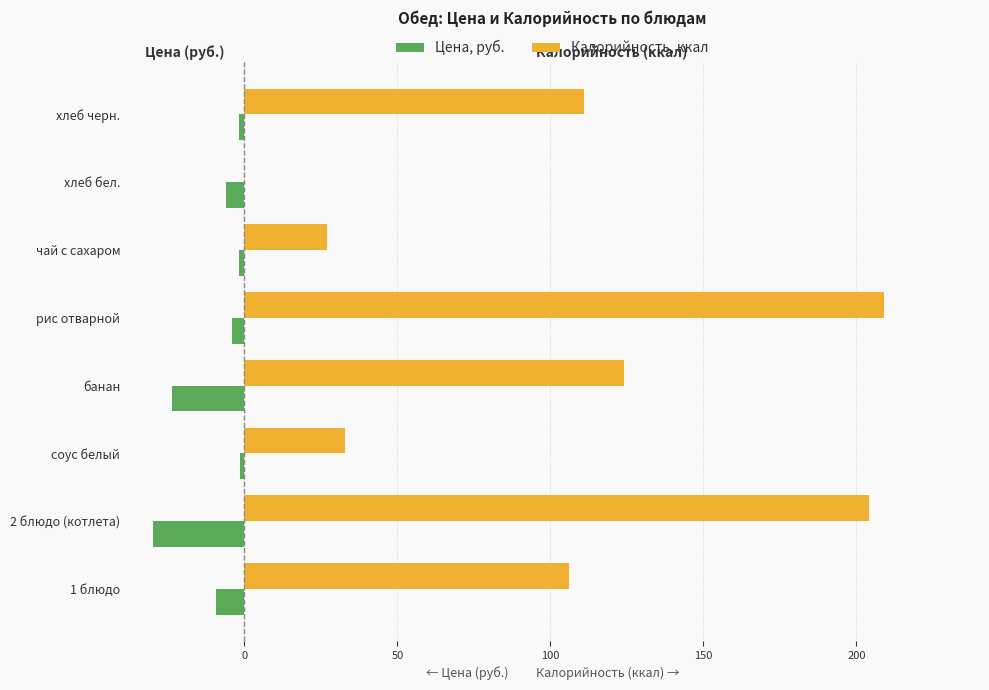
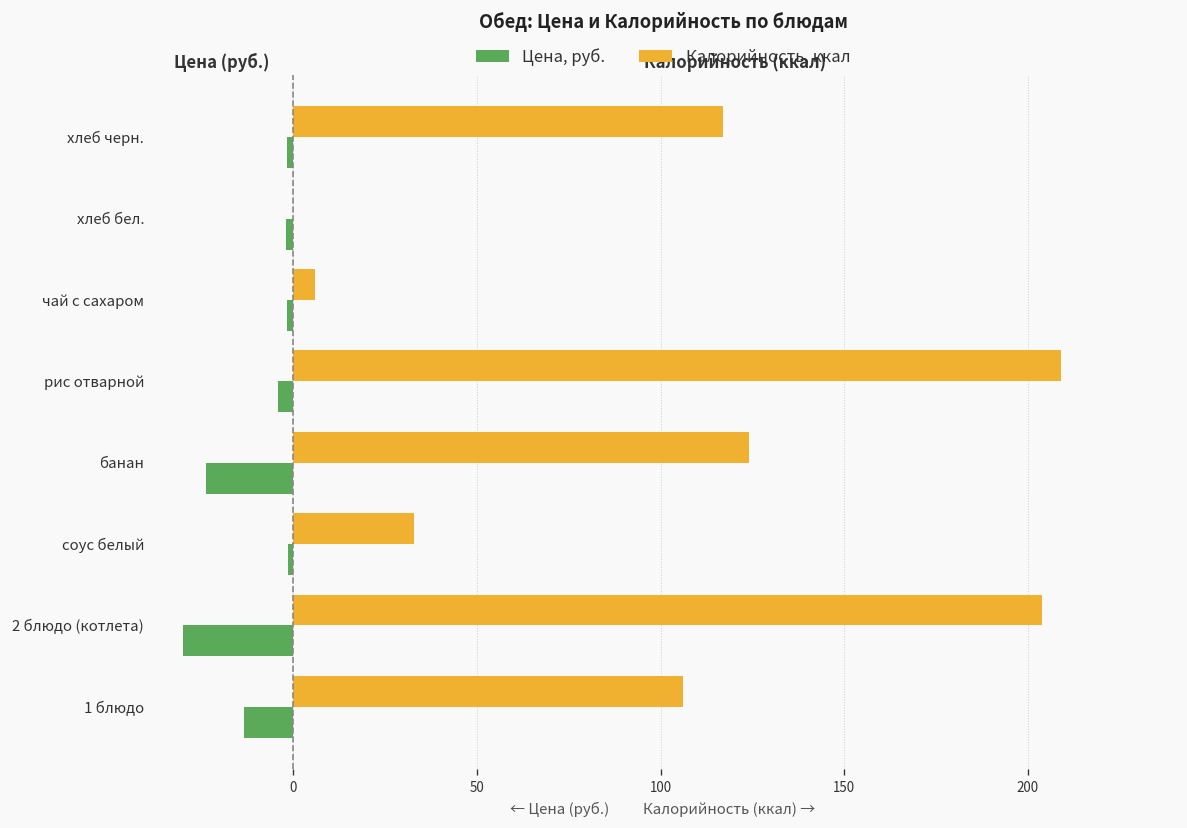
Калорийность, ккал, хлеб черн.: 111 -> 117
Цена, руб., хлеб бел.: -6 -> -2
Калорийность, ккал, чай с сахаром: 27 -> 6
Цена, руб., 1 блюдо: -9 -> -13
